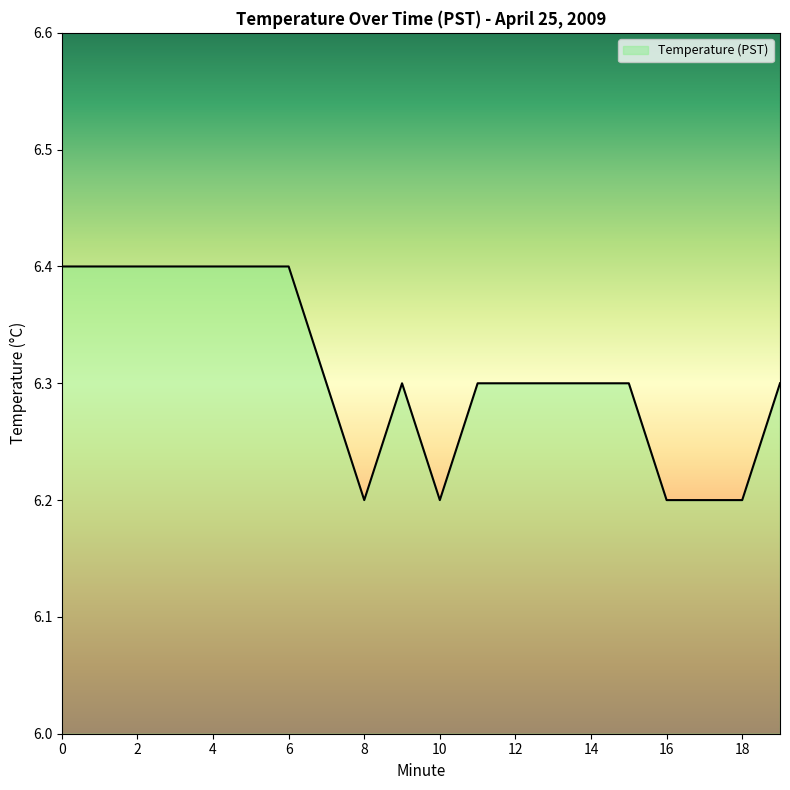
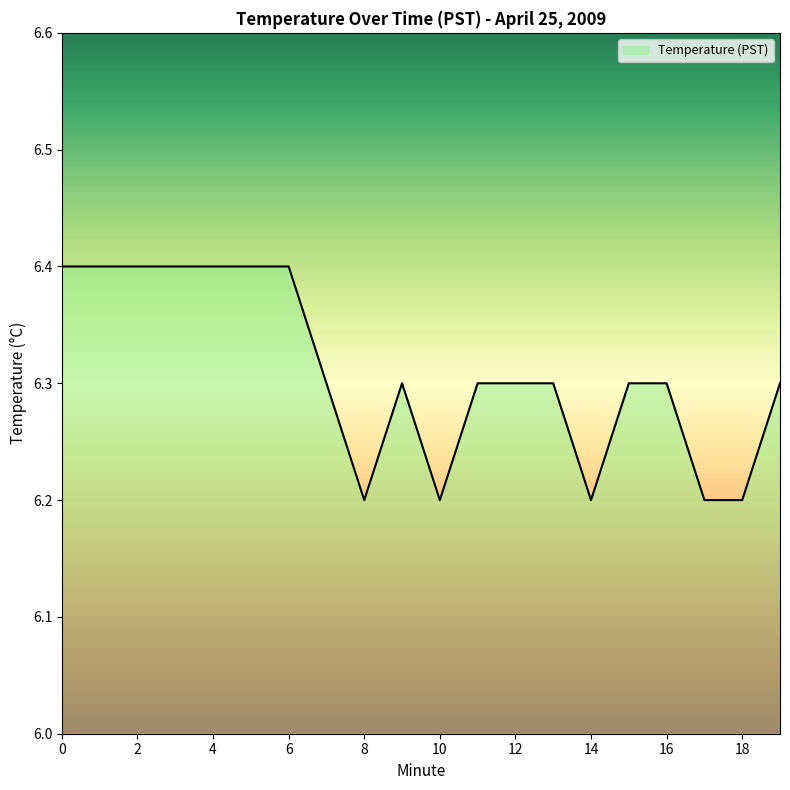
14: 6.3 -> 6.2
16: 6.2 -> 6.3
